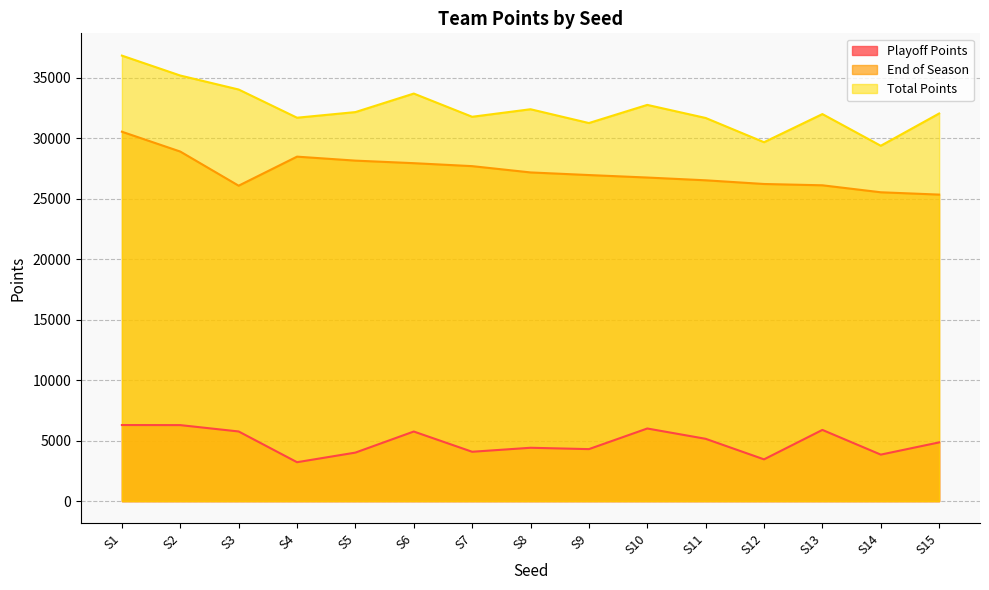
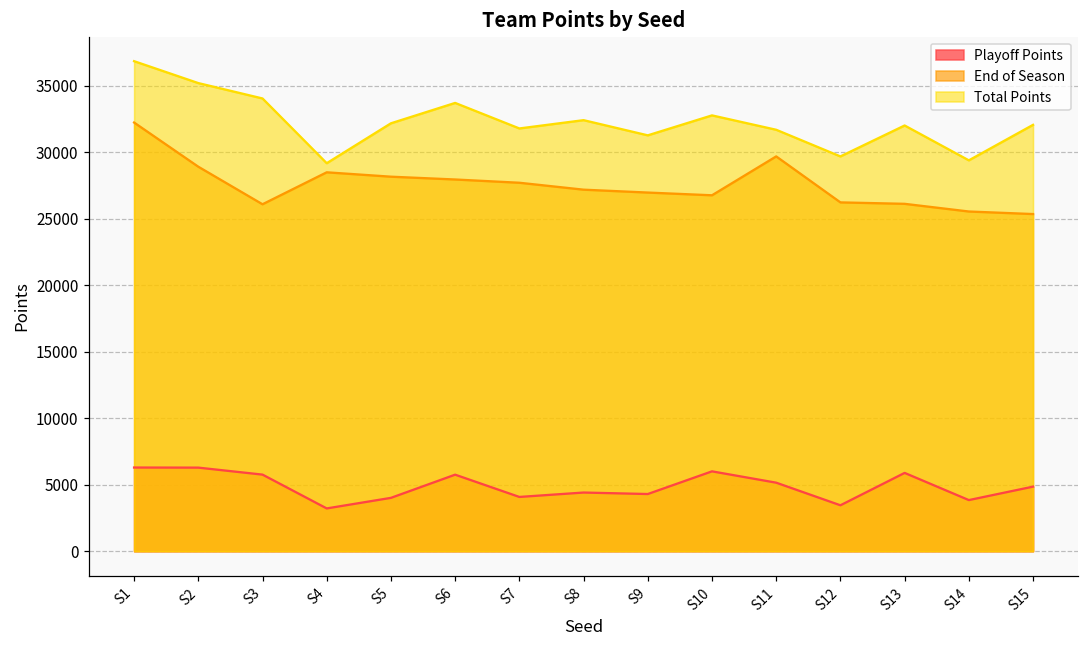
End of Season, S1: 30500 -> 32200
Total Points, S4: 31700 -> 29200
End of Season, S11: 26500 -> 29700
